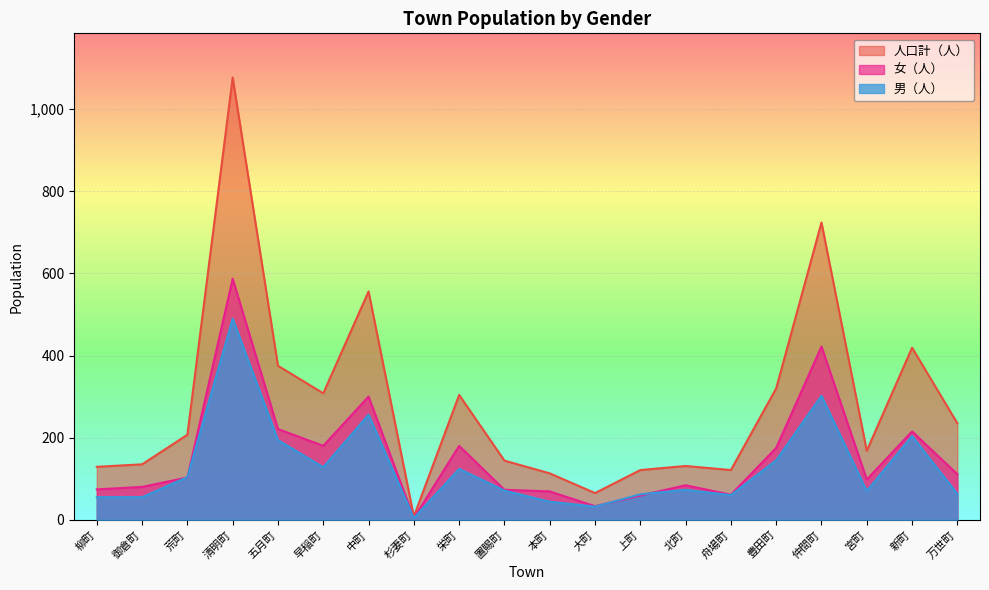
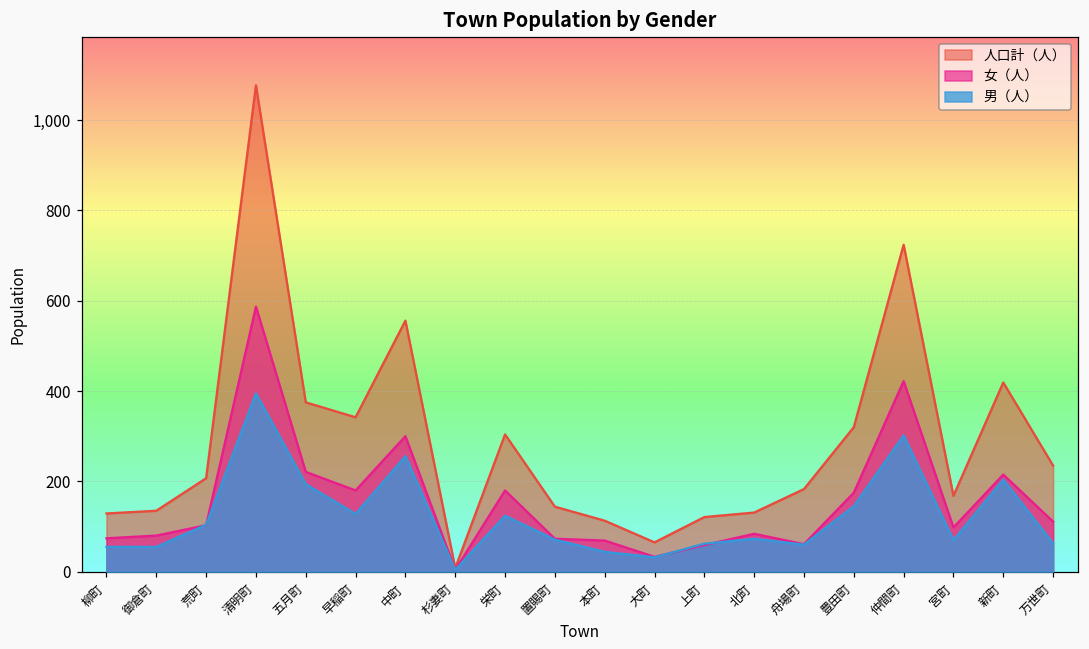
男（人）, 清明町: 490 -> 400
人口計（人）, 早稲町: 310 -> 340
人口計（人）, 舟場町: 120 -> 180
